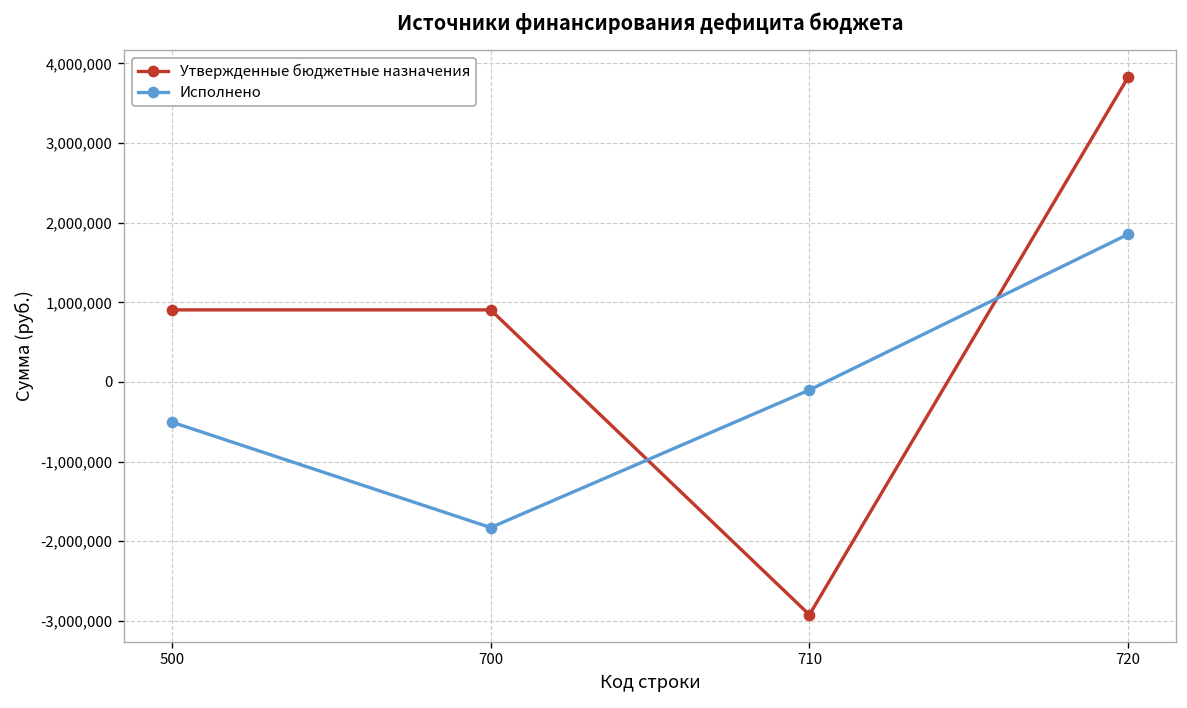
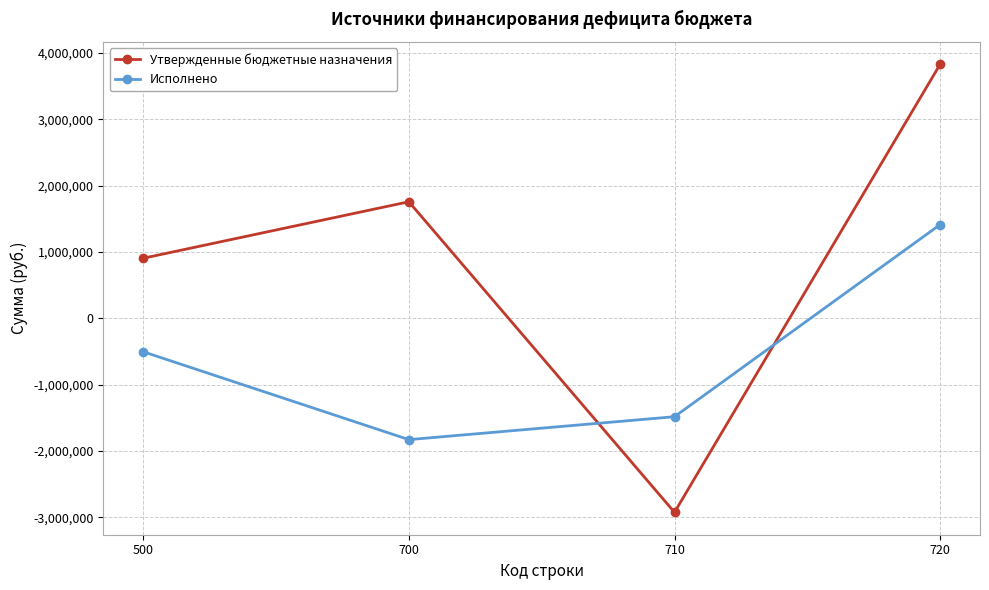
Утвержденные бюджетные назначения, 700: 900,000 -> 1,800,000
Исполнено, 710: -100,000 -> -1,500,000
Исполнено, 720: 1,900,000 -> 1,400,000
